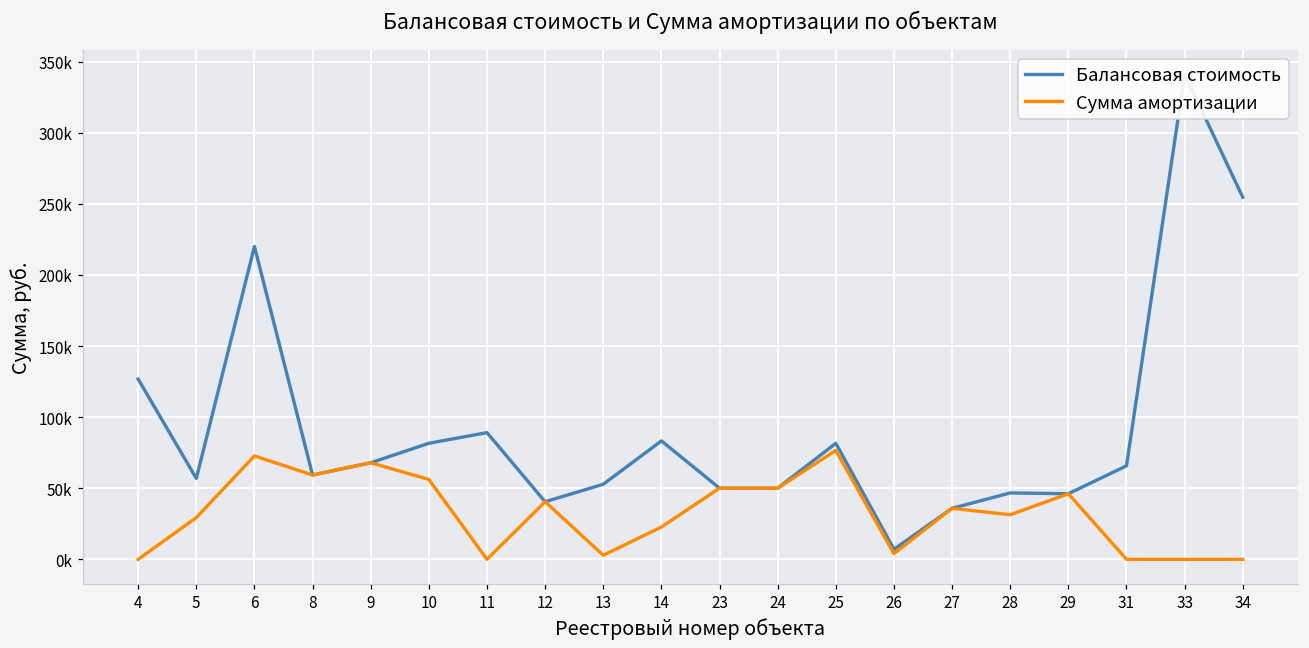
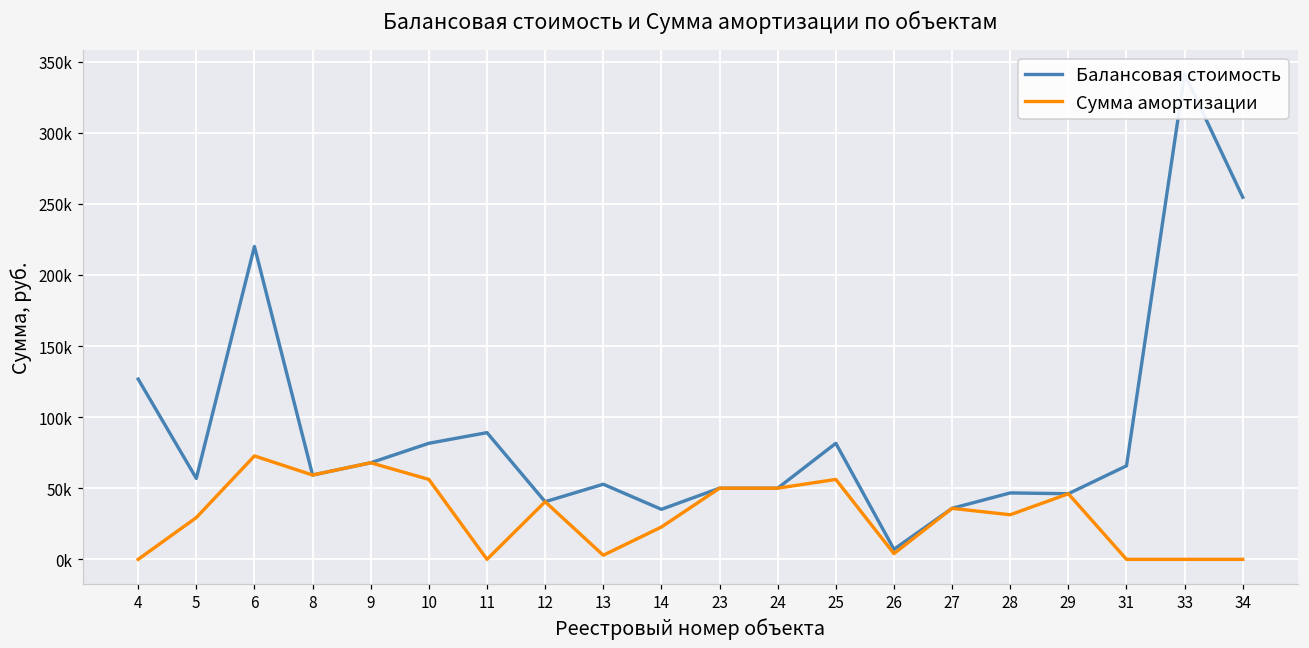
Балансовая стоимость, 14: 83000 -> 35000
Сумма амортизации, 25: 77000 -> 56000
